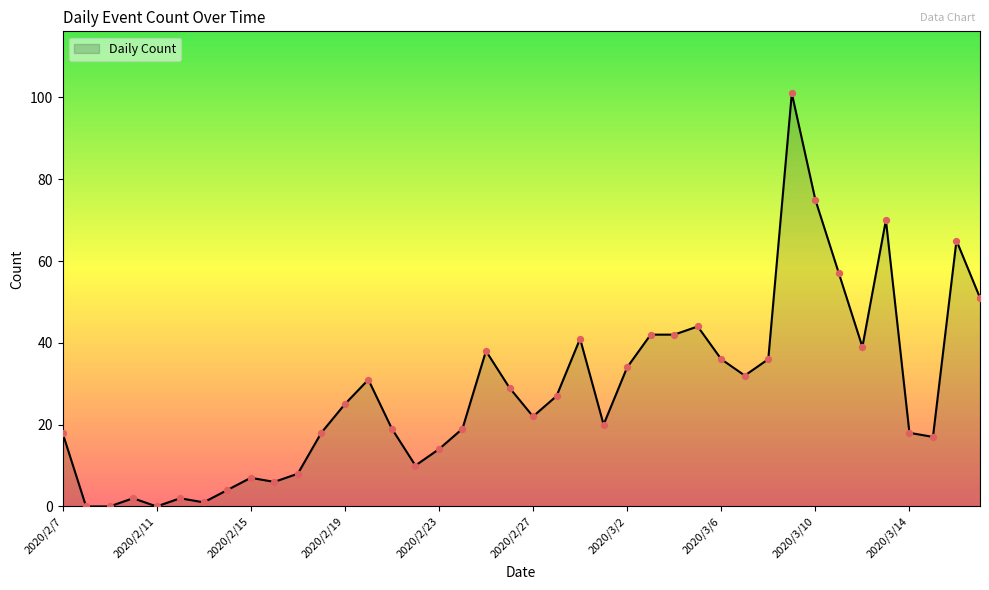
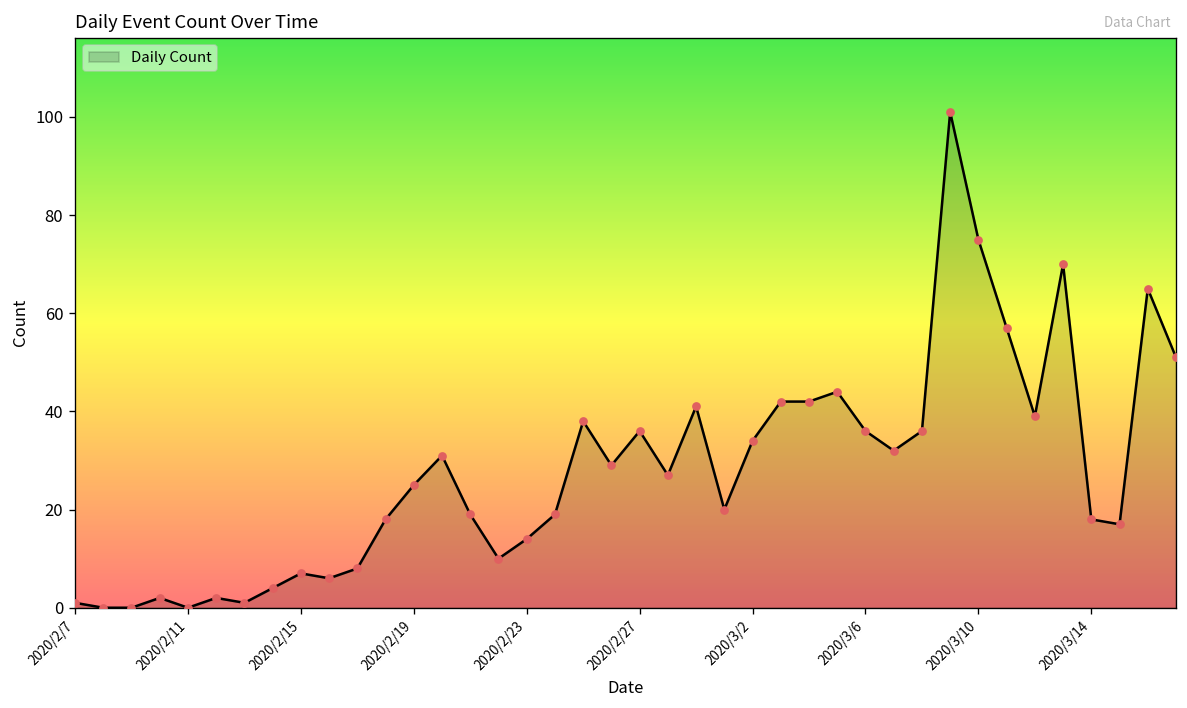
2020/2/7: 18 -> 1
2020/2/27: 22 -> 36
